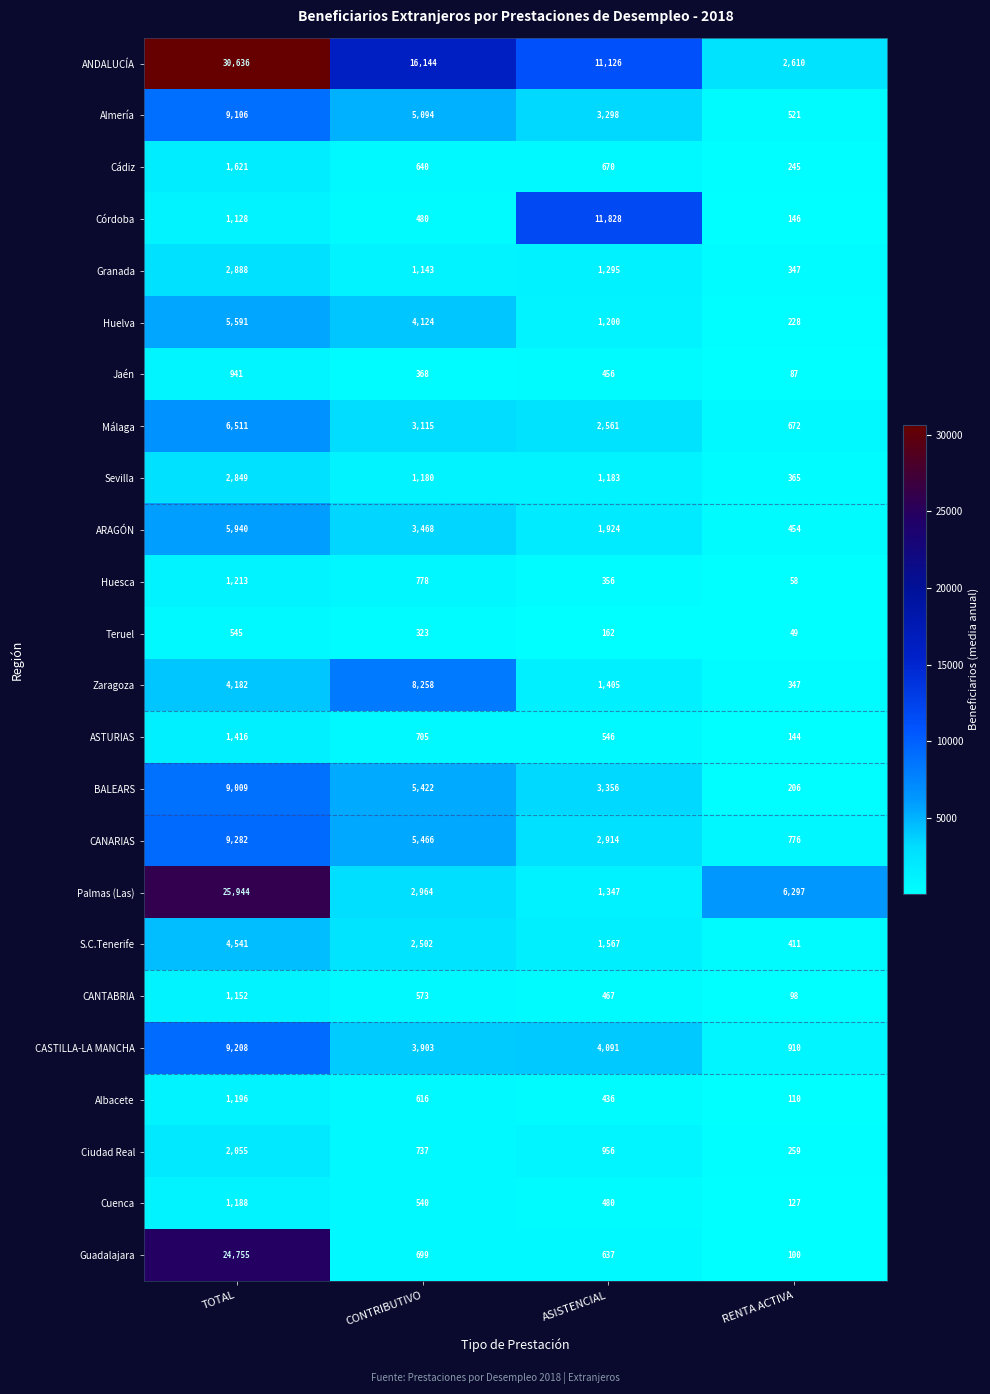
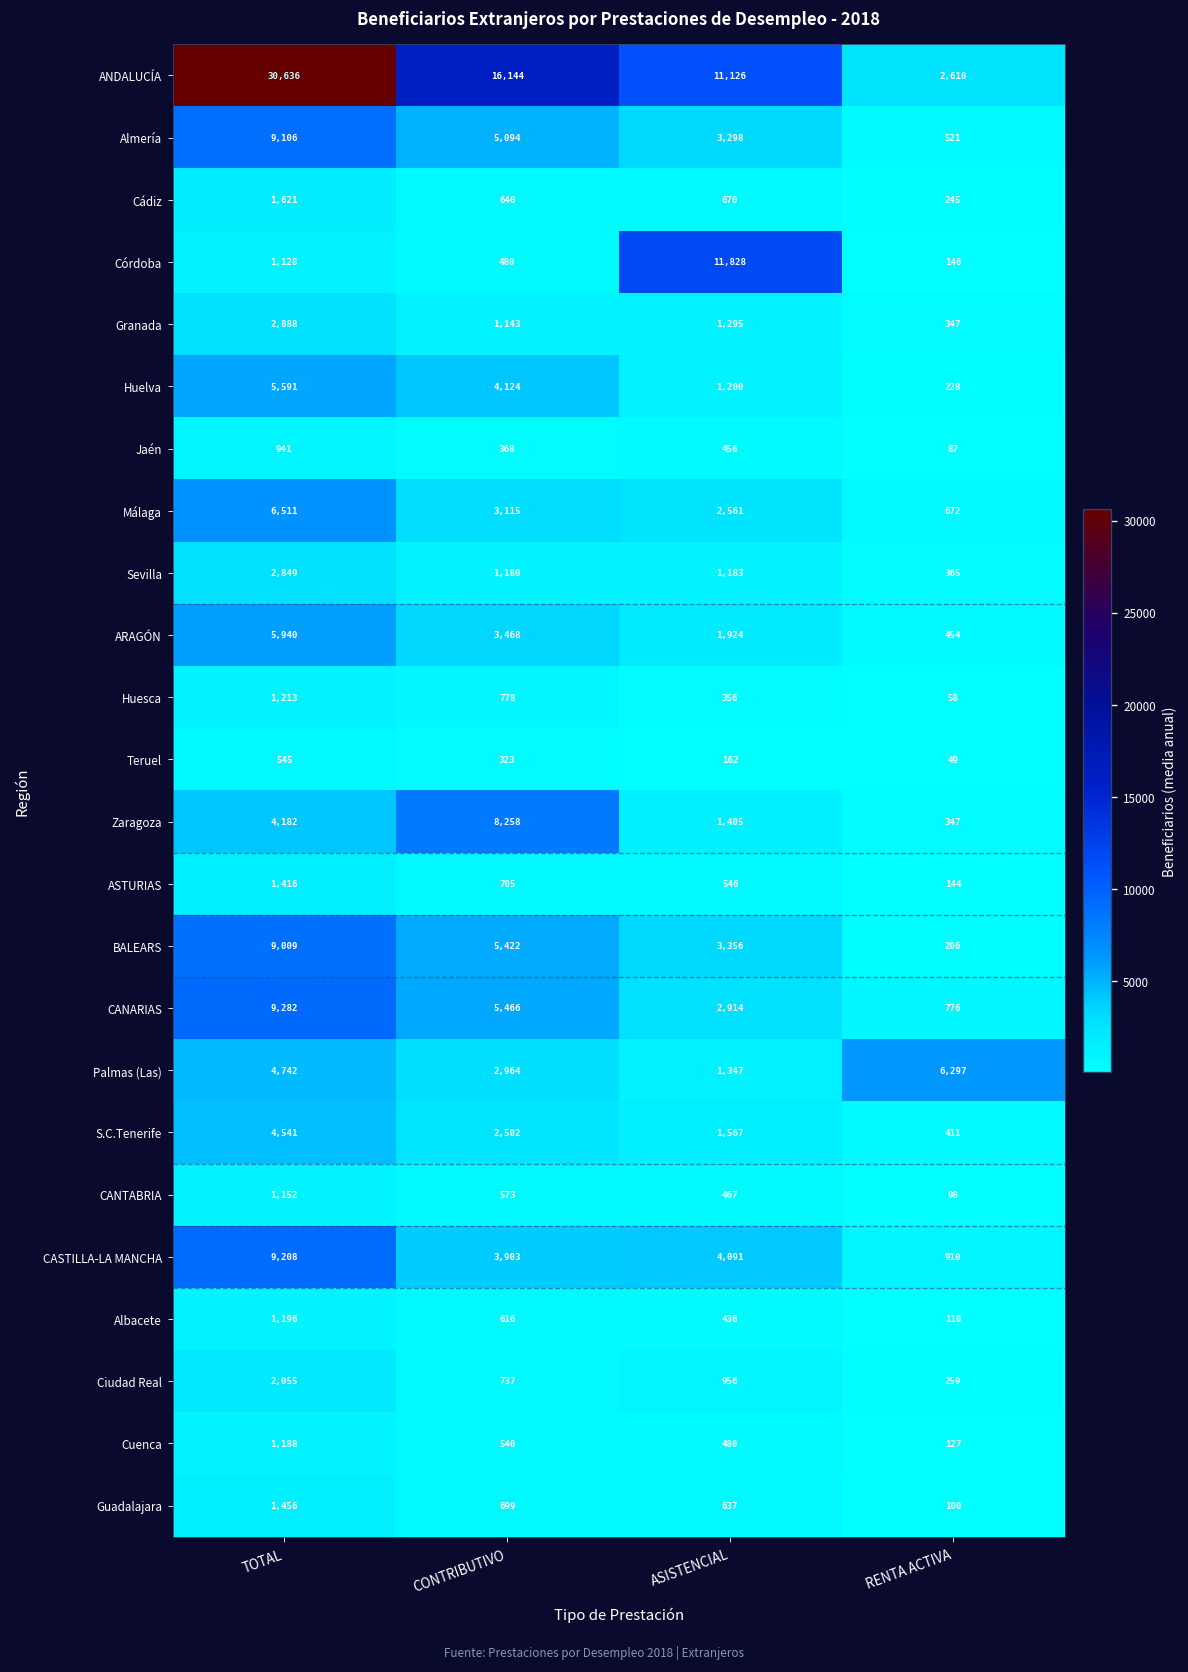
Palmas (Las), TOTAL: 25,944 -> 4,742
Guadalajara, TOTAL: 24,755 -> 1,456
